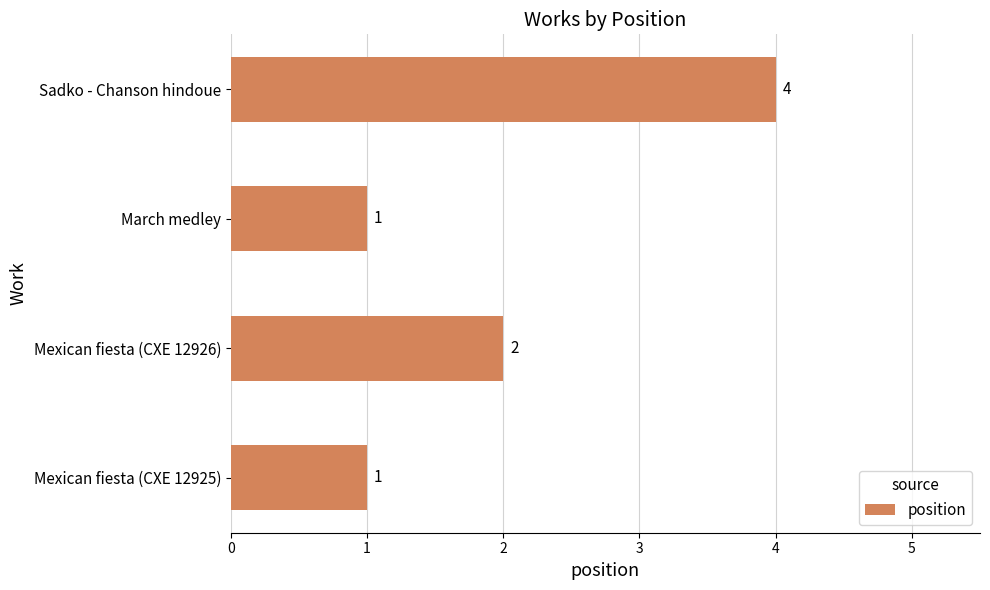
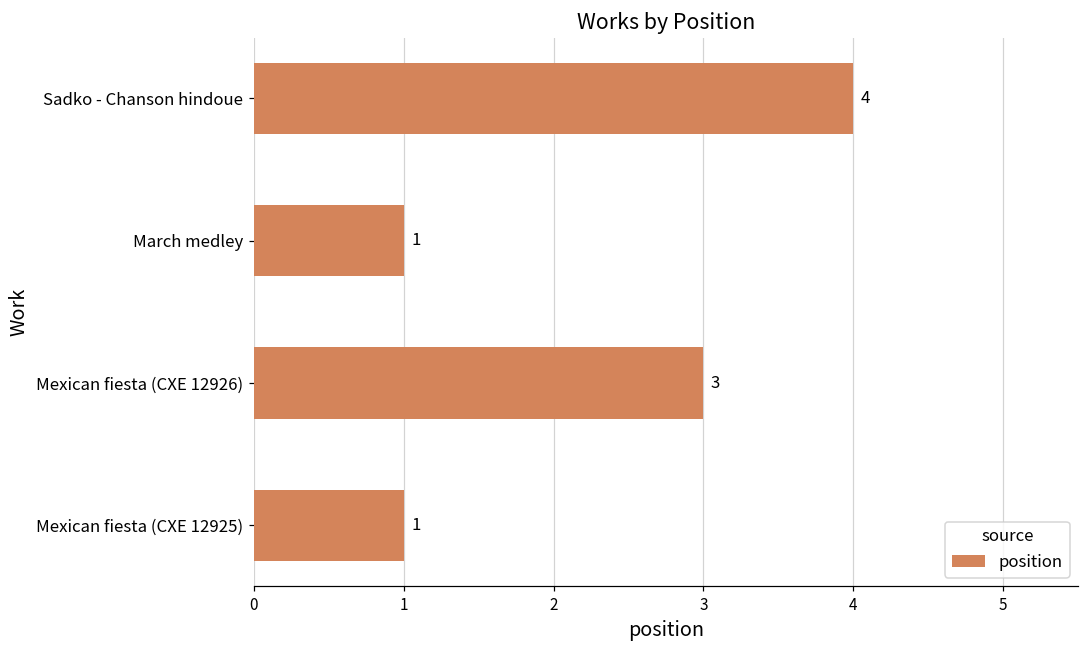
Mexican fiesta (CXE 12926): 2 -> 3
